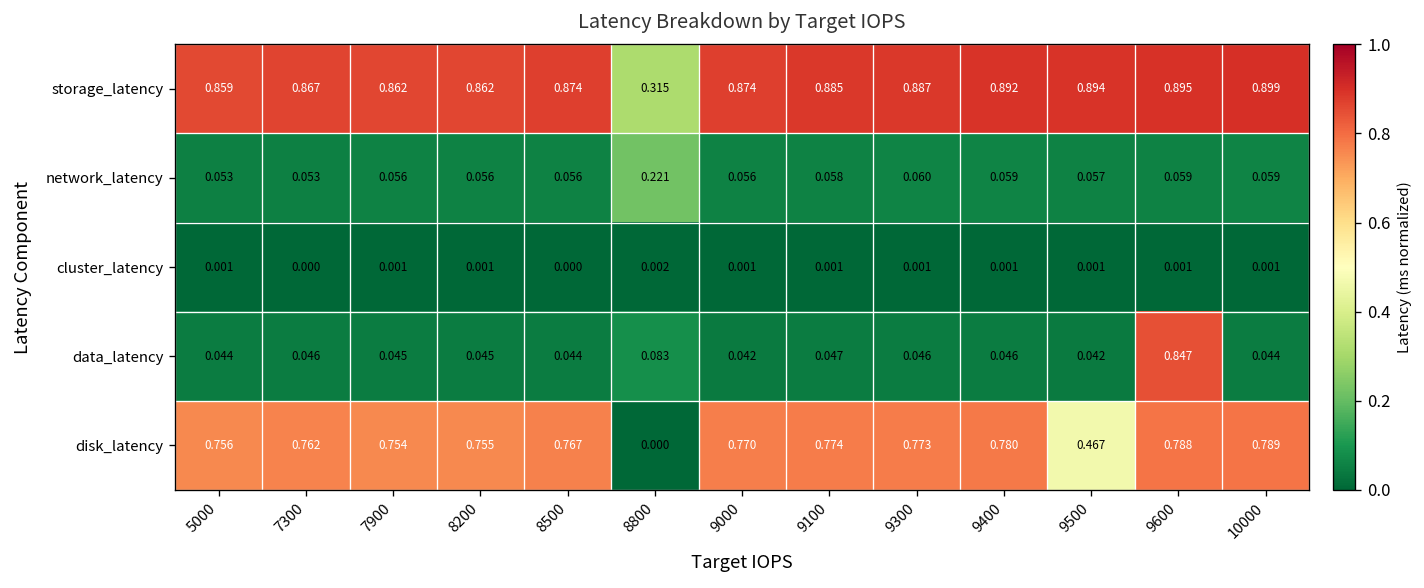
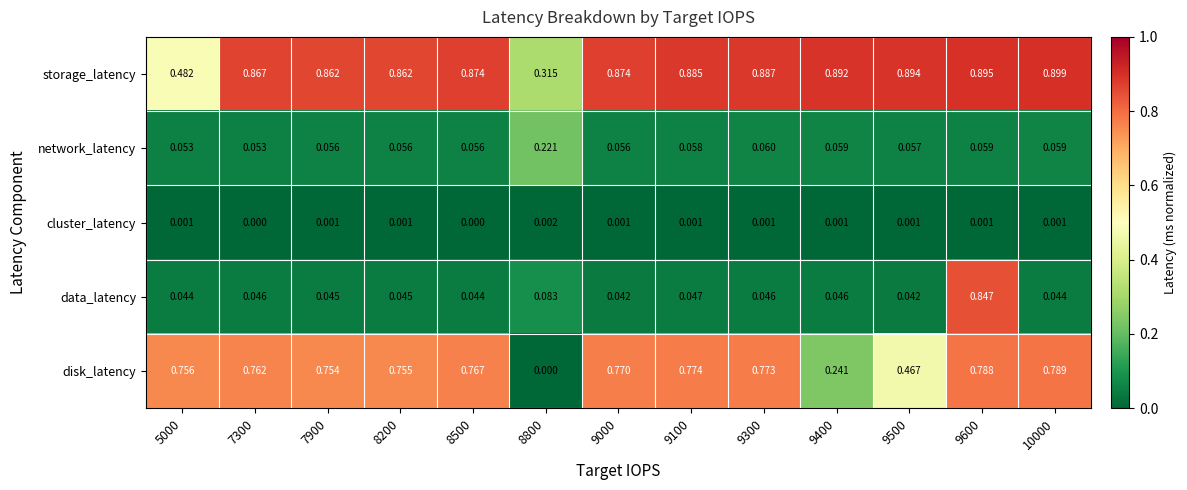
storage_latency, 5000: 0.859 -> 0.482
disk_latency, 9400: 0.780 -> 0.241
